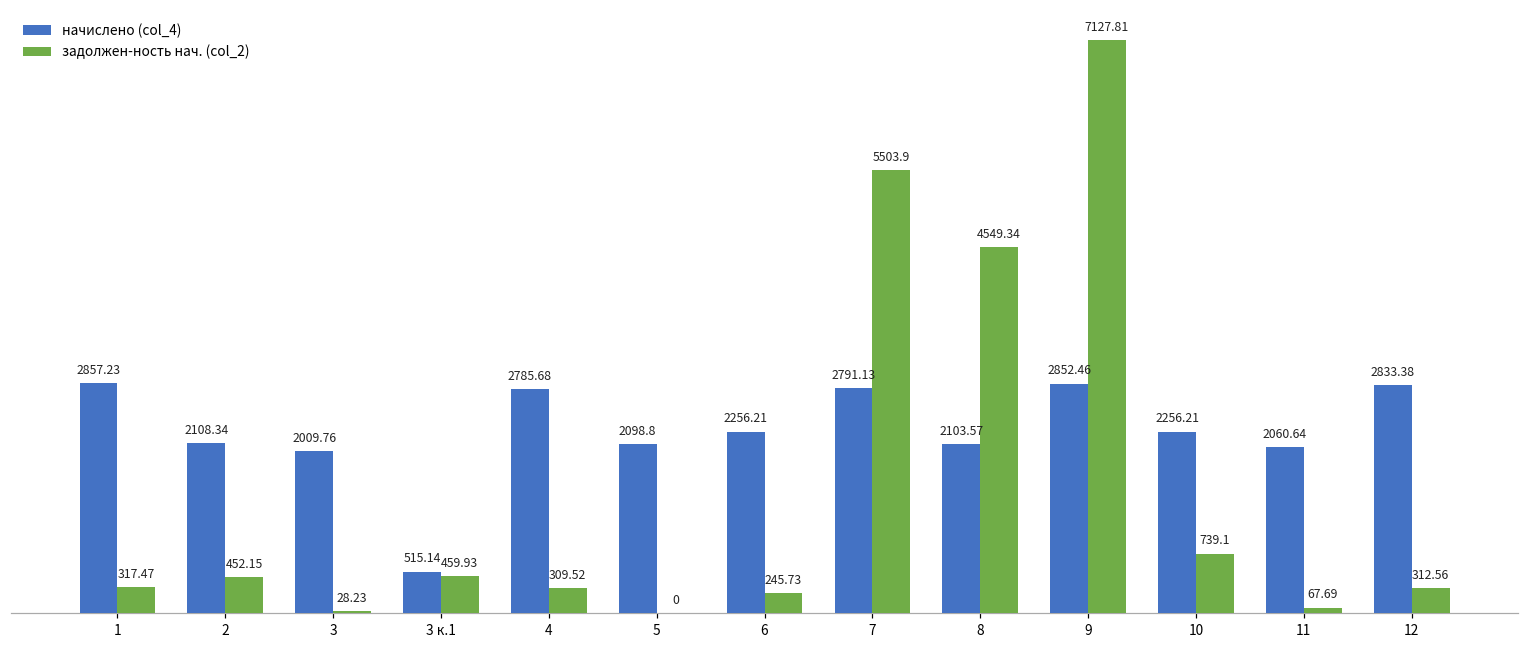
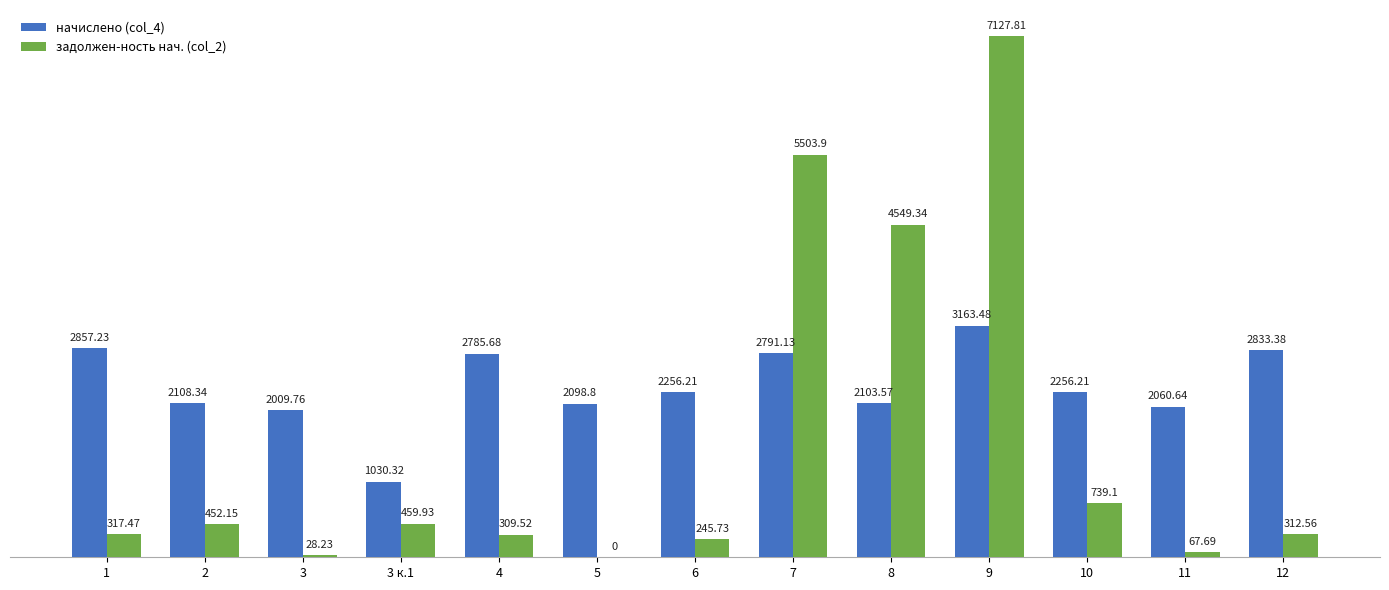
начислено (col_4), 3 к.1: 515.14 -> 1030.32
начислено (col_4), 9: 2852.46 -> 3163.48
